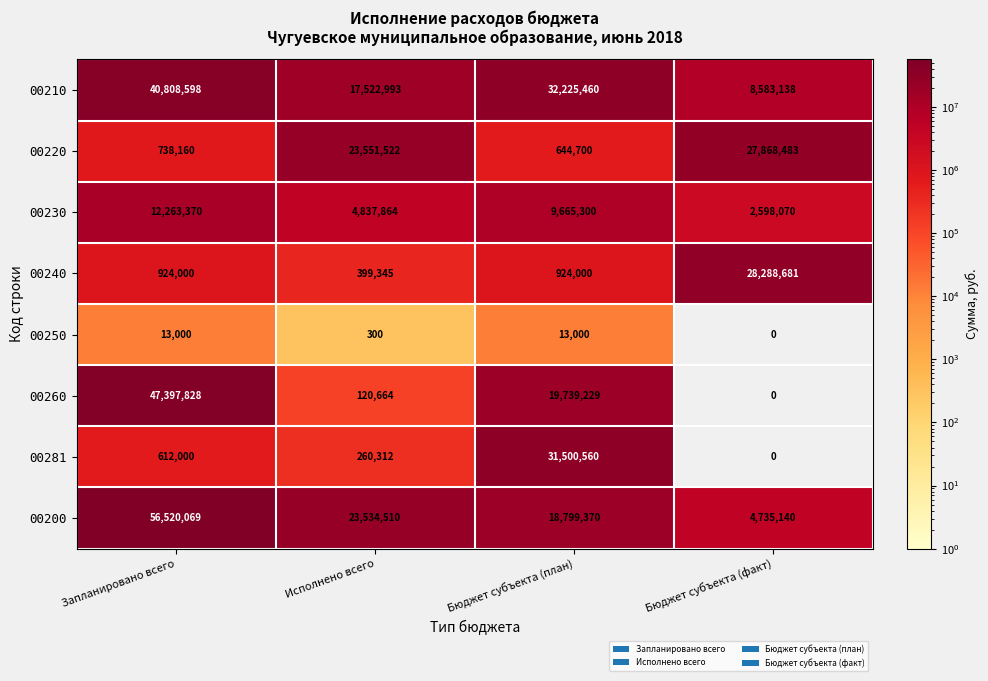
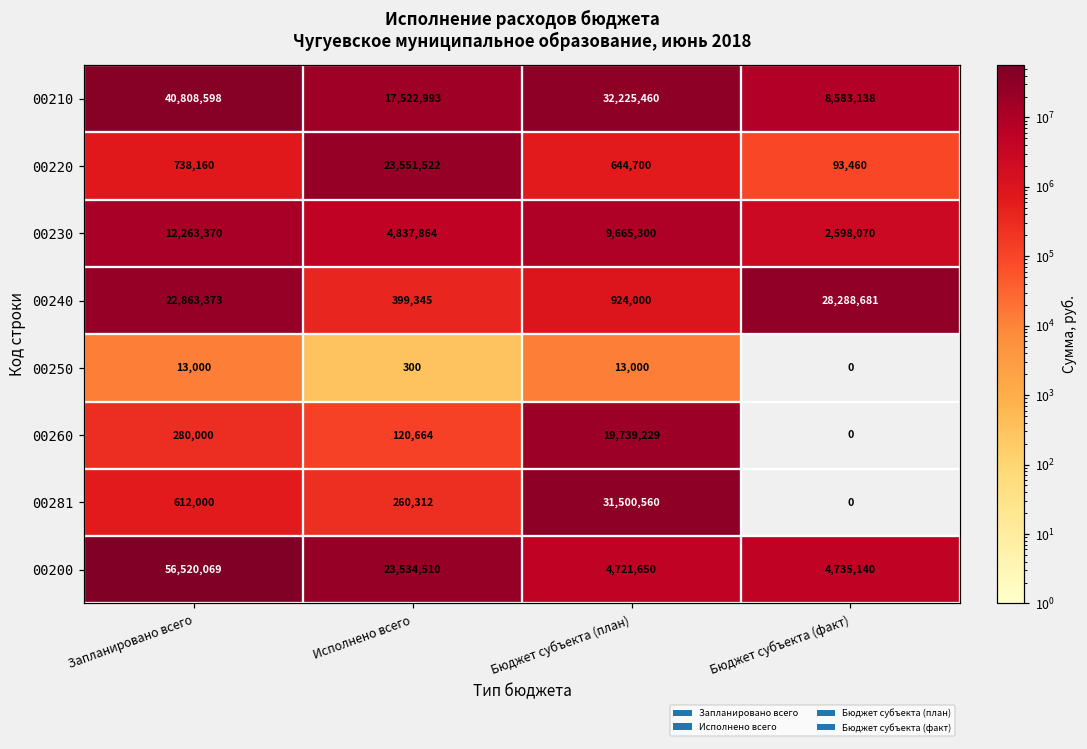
00220, Бюджет субъекта (факт): 27,868,483 -> 93,460
00240, Запланировано всего: 924,000 -> 22,863,373
00260, Запланировано всего: 47,397,828 -> 280,000
00200, Бюджет субъекта (план): 18,799,370 -> 4,721,650
